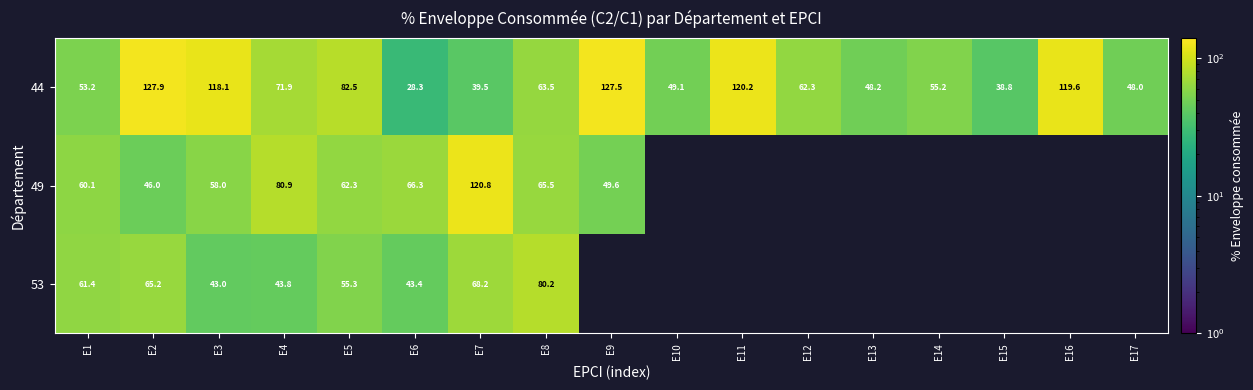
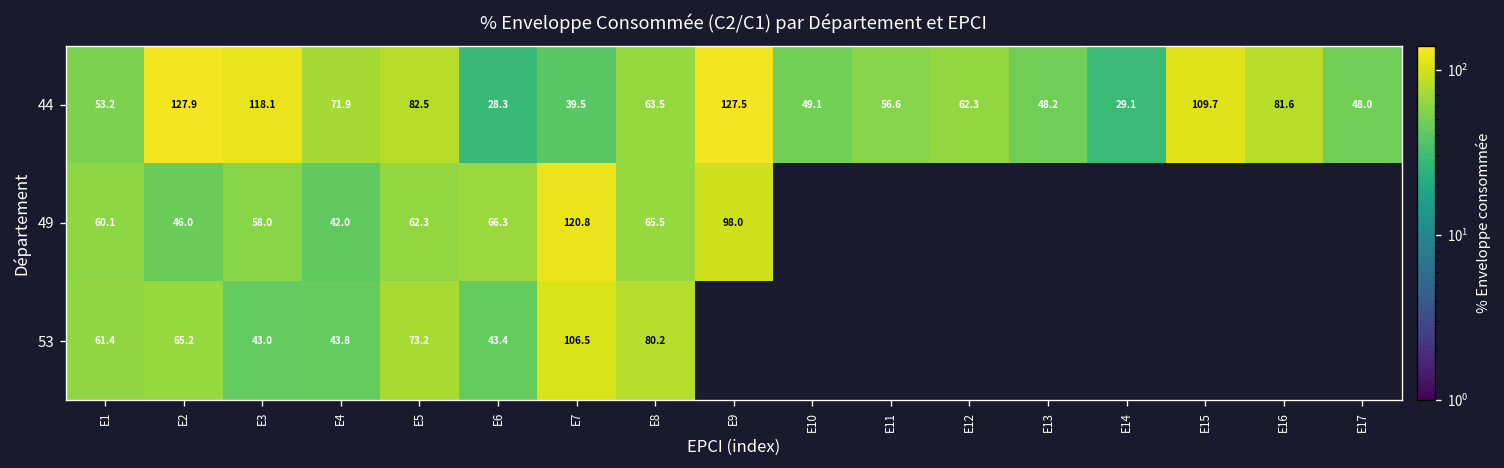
44, E11: 120.2 -> 56.6
44, E14: 55.2 -> 29.1
44, E15: 38.8 -> 109.7
44, E16: 119.6 -> 81.6
49, E4: 80.9 -> 42.0
49, E9: 49.6 -> 98.0
53, E5: 55.3 -> 73.2
53, E7: 68.2 -> 106.5
